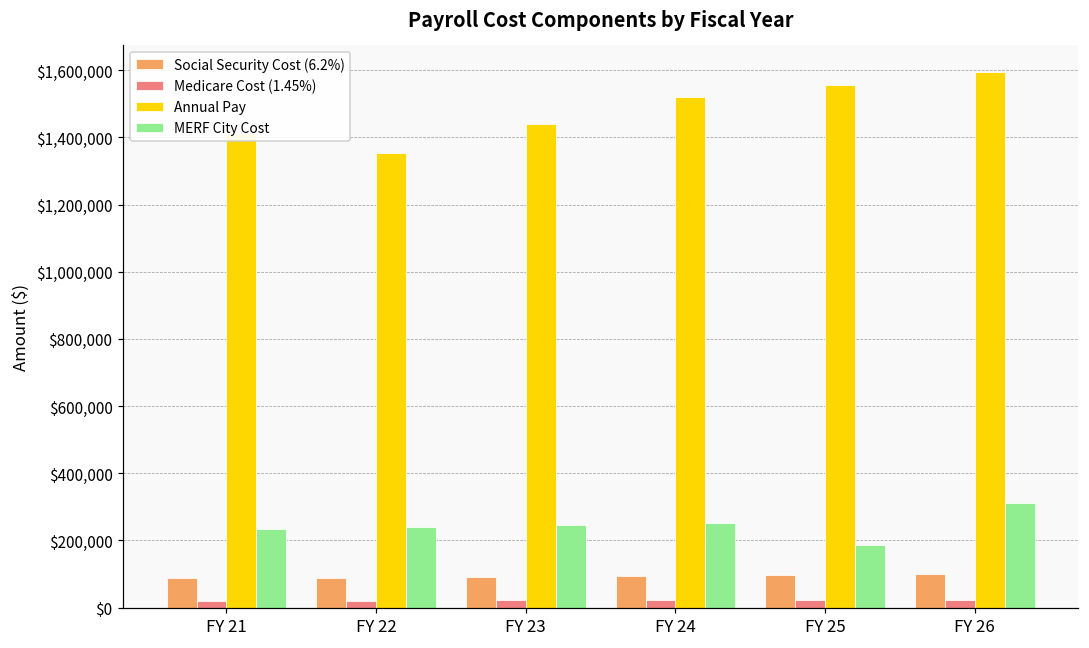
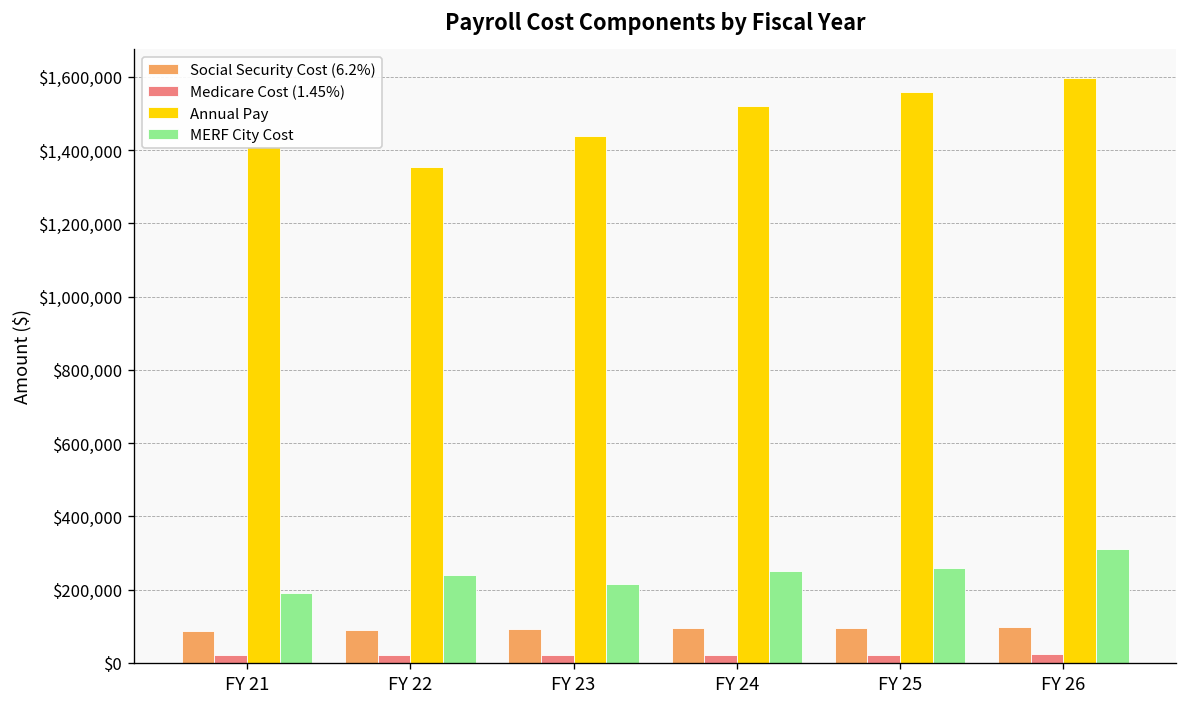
MERF City Cost, FY 21: $230,000 -> $190,000
MERF City Cost, FY 23: $250,000 -> $210,000
MERF City Cost, FY 25: $190,000 -> $260,000
